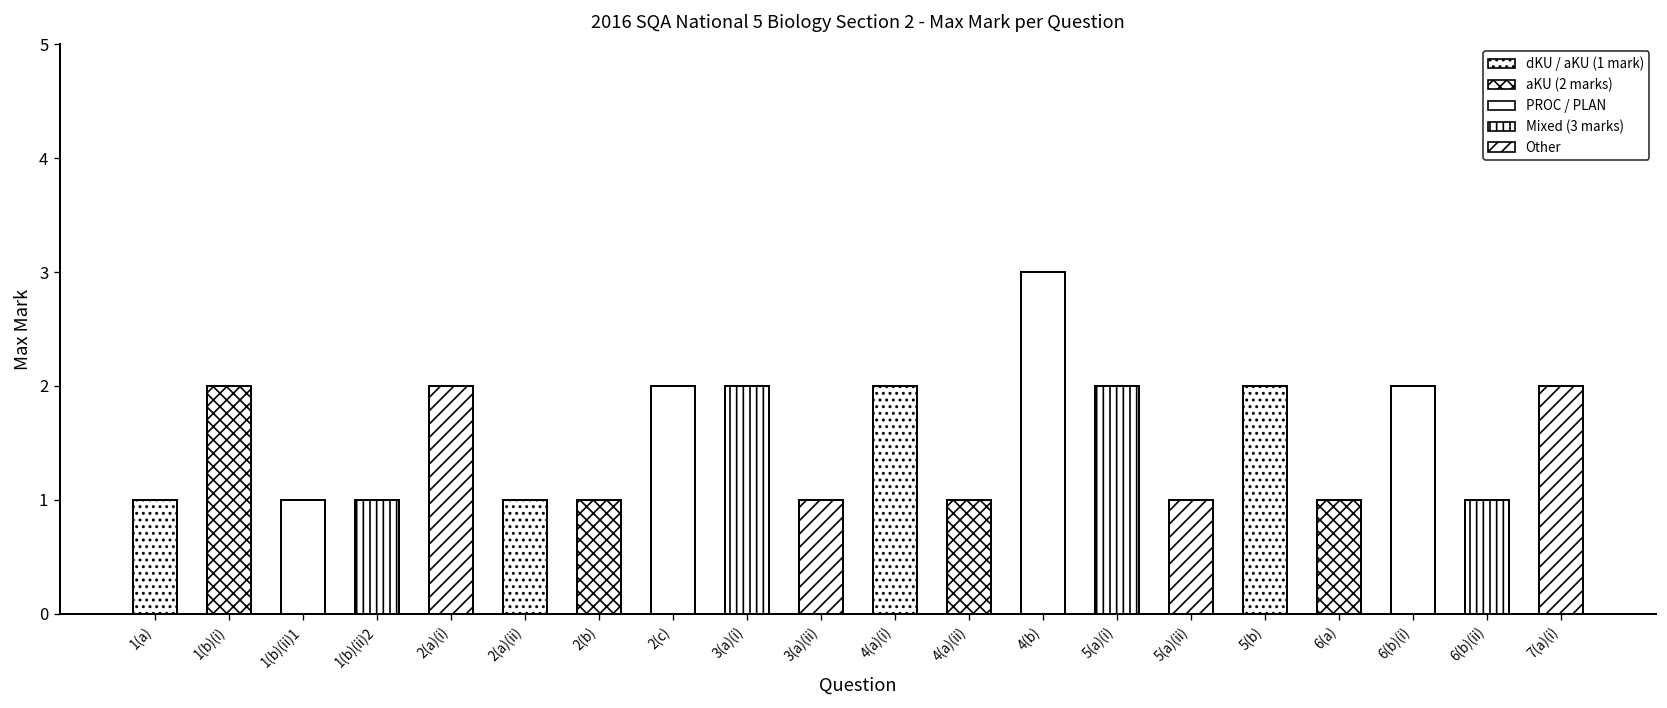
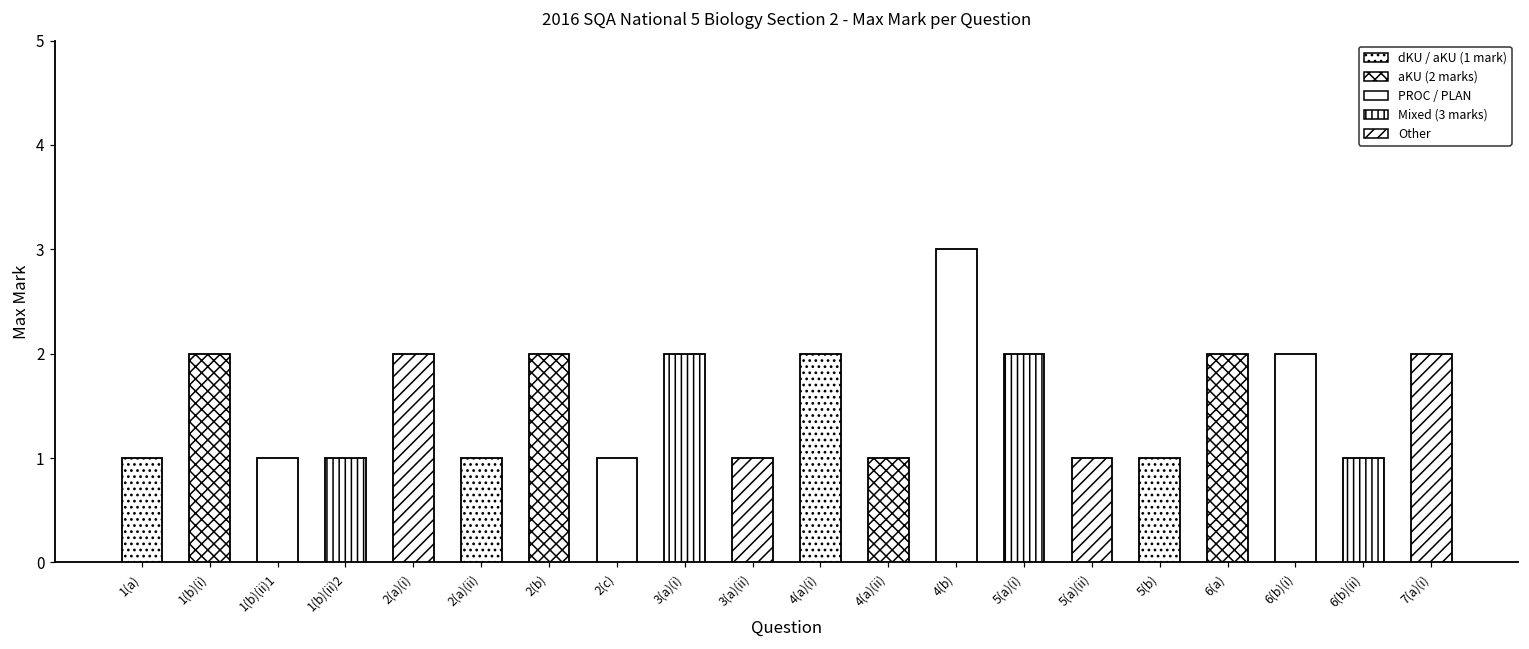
2(b): 1 -> 2
2(c): 2 -> 1
5(b): 2 -> 1
6(a): 1 -> 2
